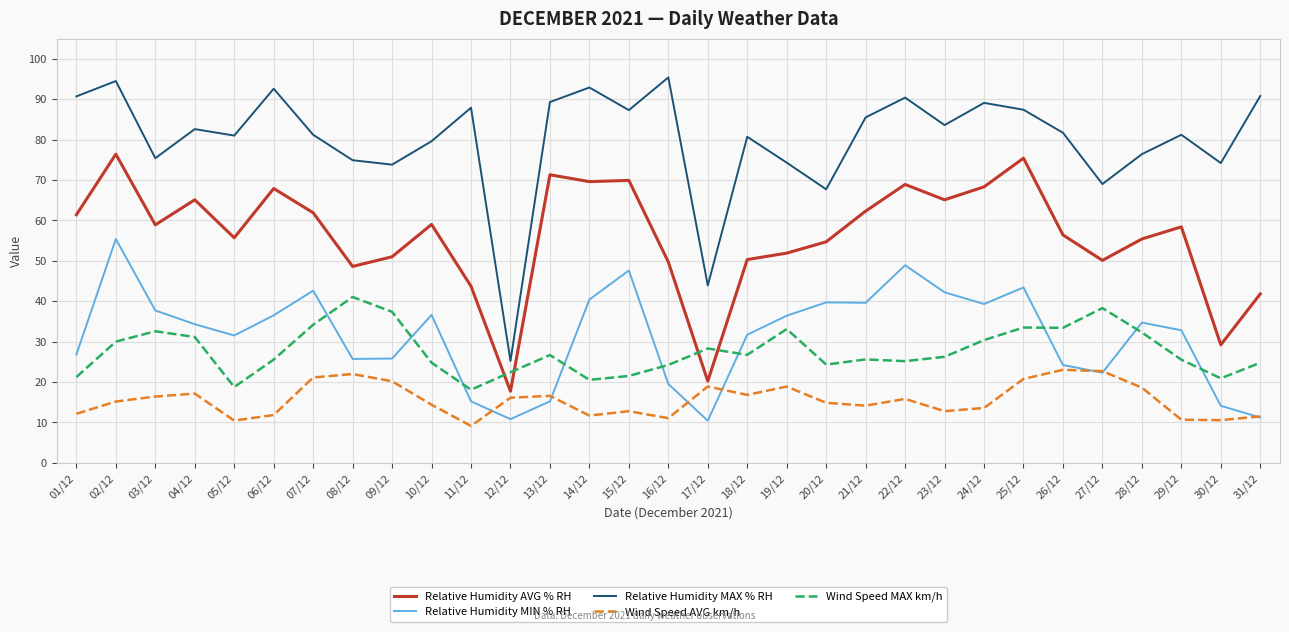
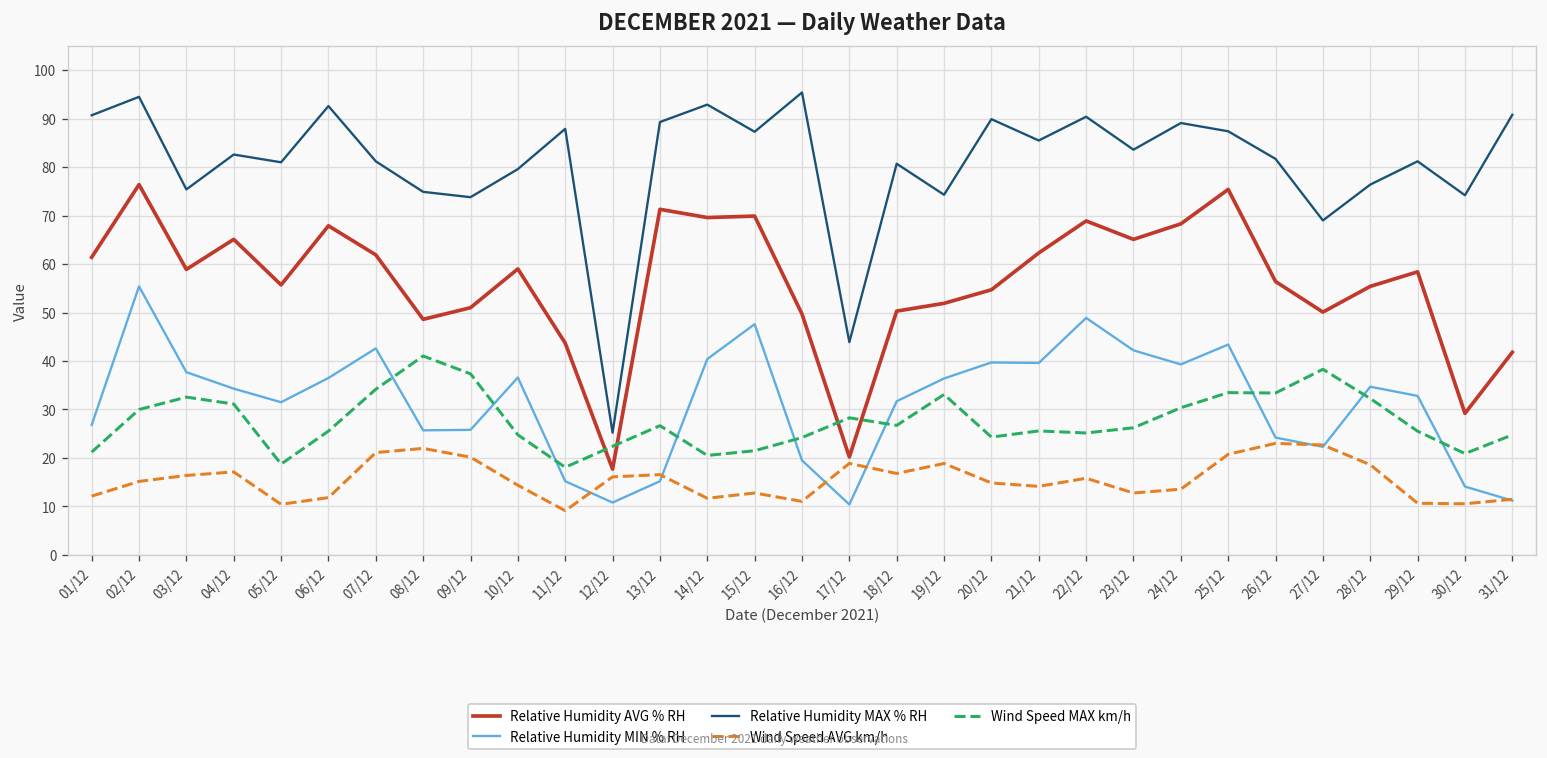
Relative Humidity MAX % RH, 20/12: 68 -> 90
